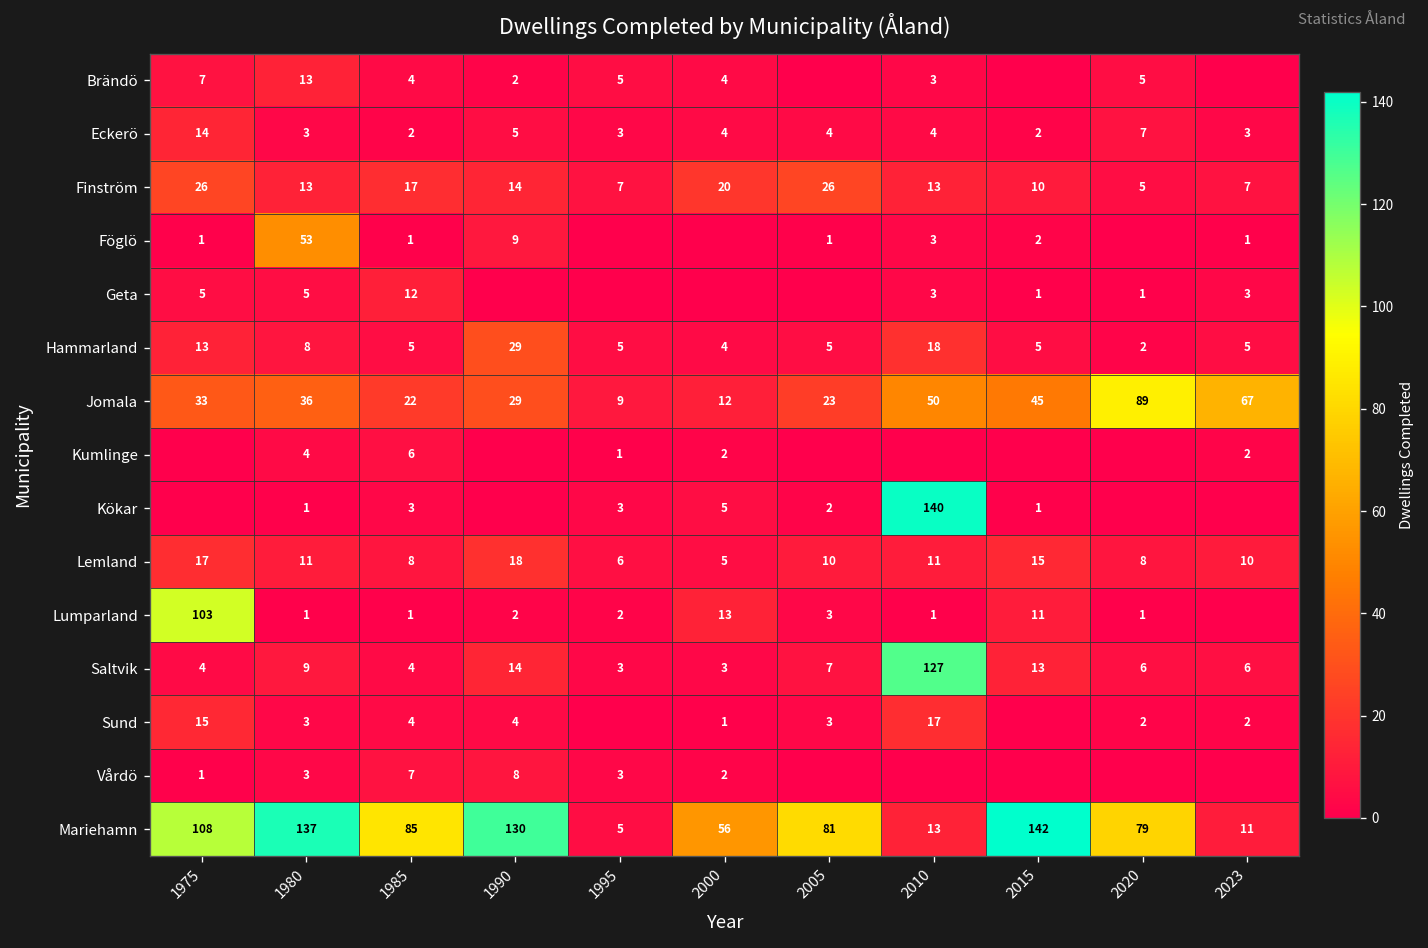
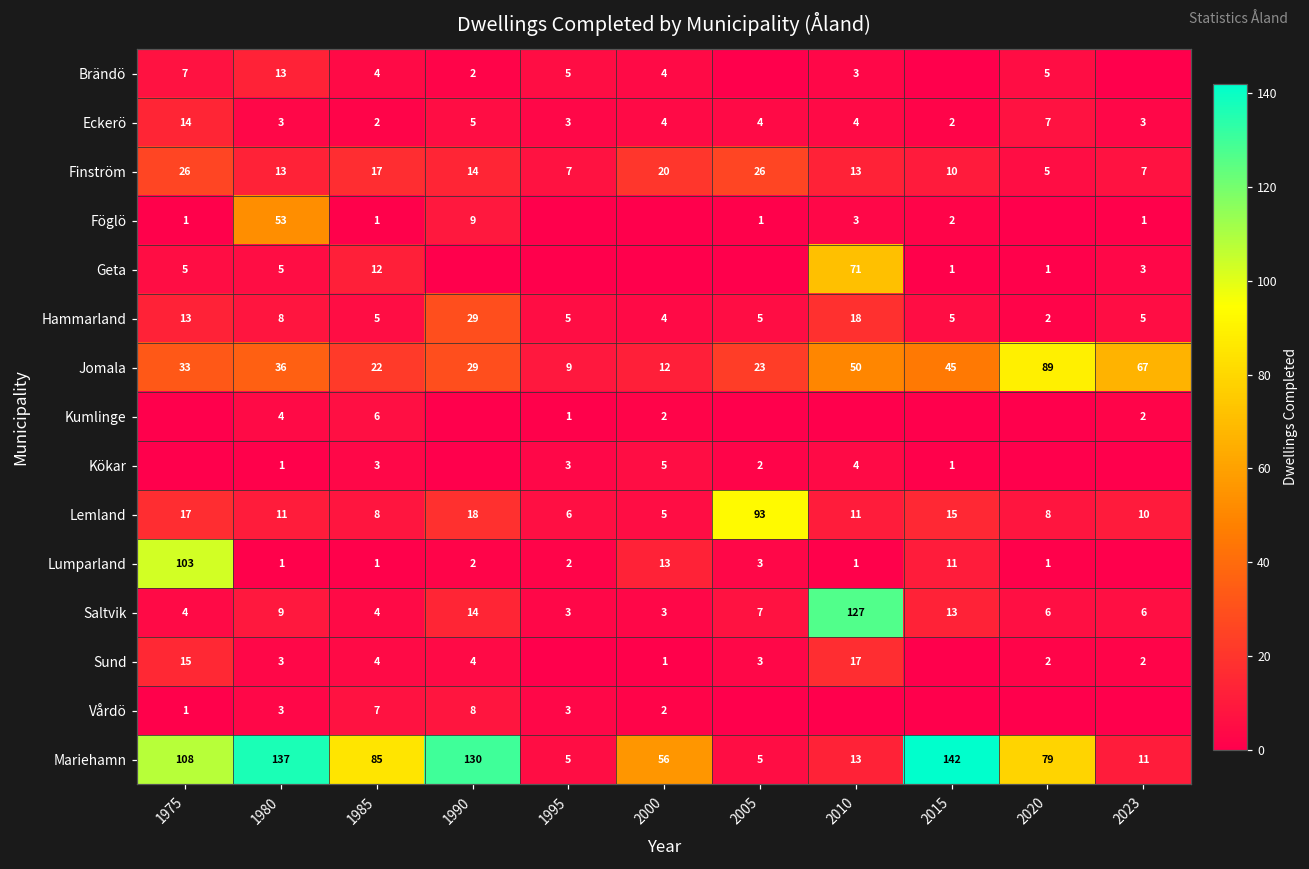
Geta, 2010: 3 -> 71
Kökar, 2010: 140 -> 4
Lemland, 2005: 10 -> 93
Mariehamn, 2005: 81 -> 5
